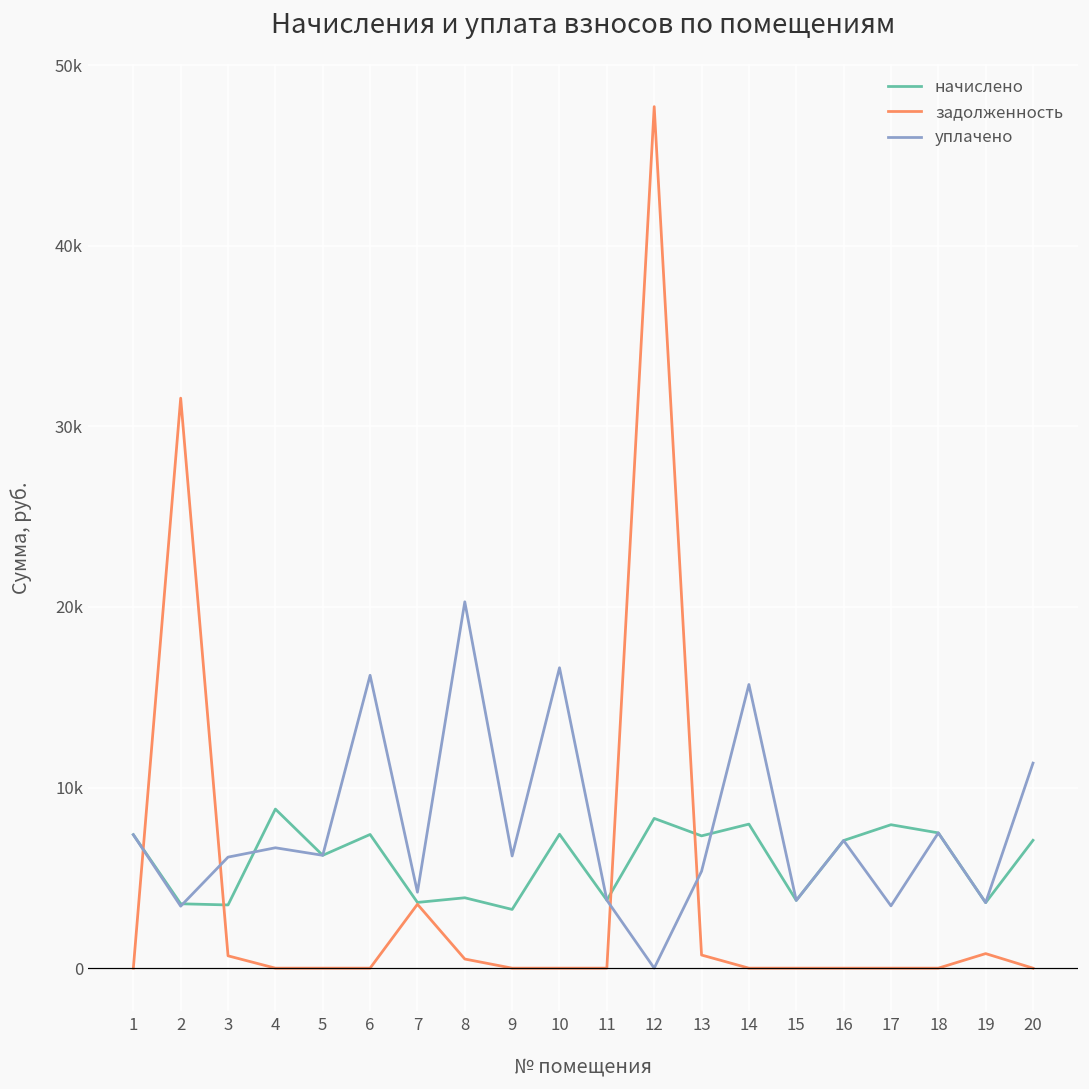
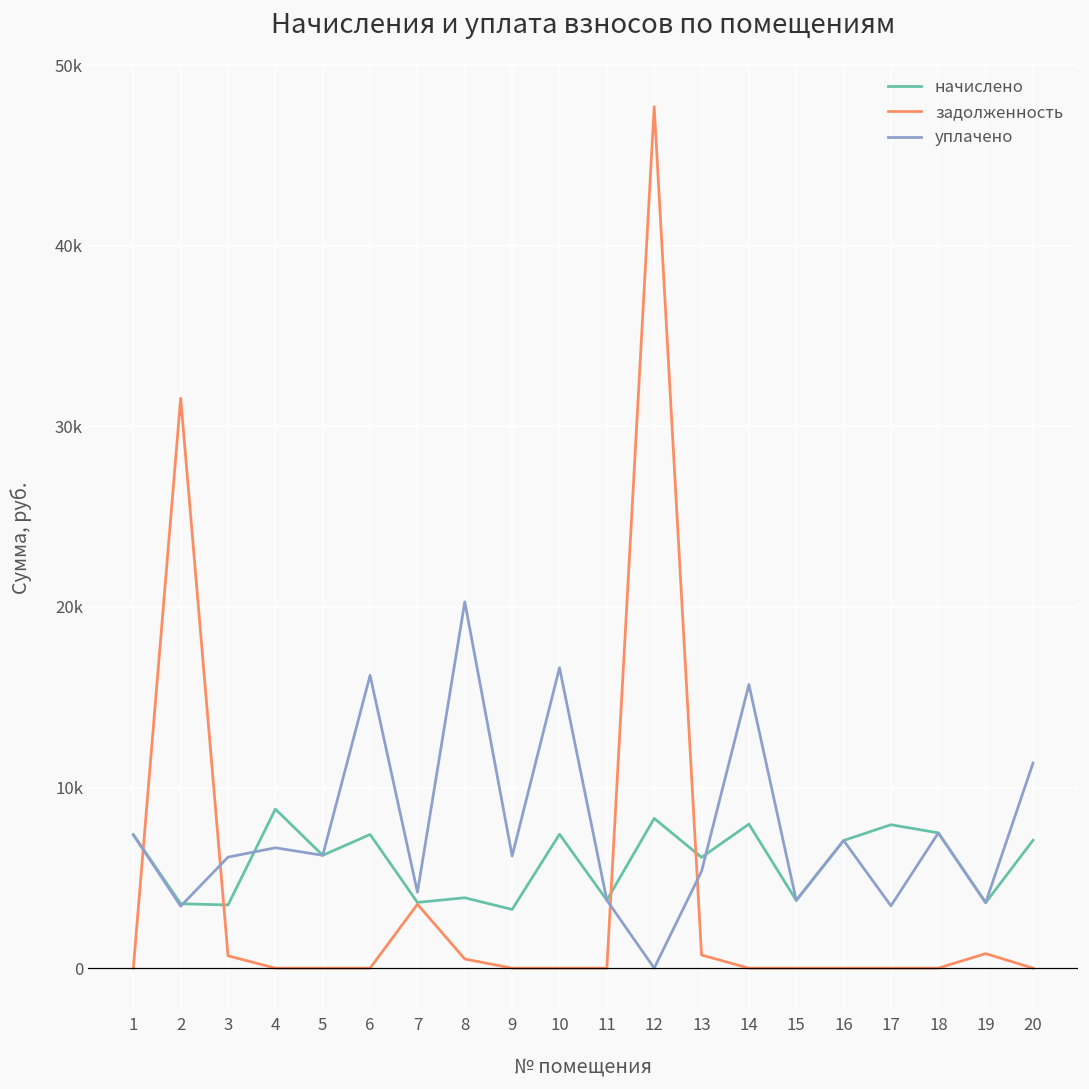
начислено, 13: 7300 -> 6100
